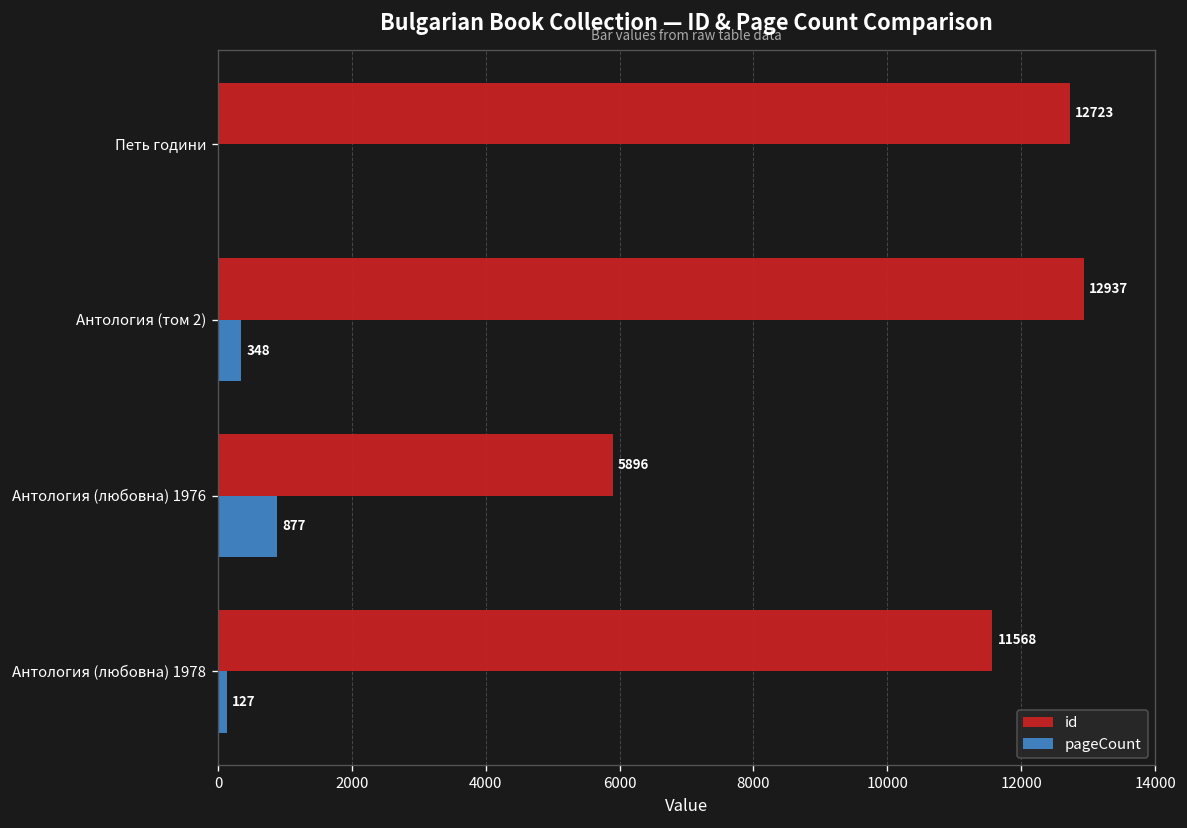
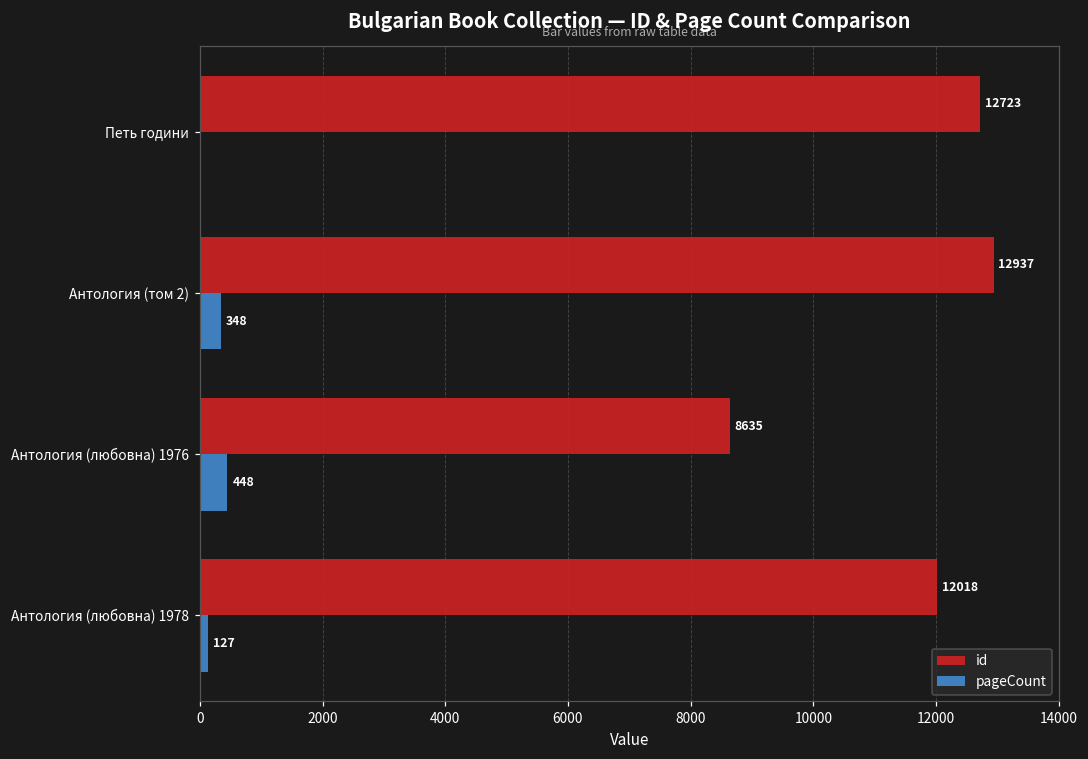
id, Антология (любовна) 1976: 5896 -> 8635
pageCount, Антология (любовна) 1976: 877 -> 448
id, Антология (любовна) 1978: 11568 -> 12018
